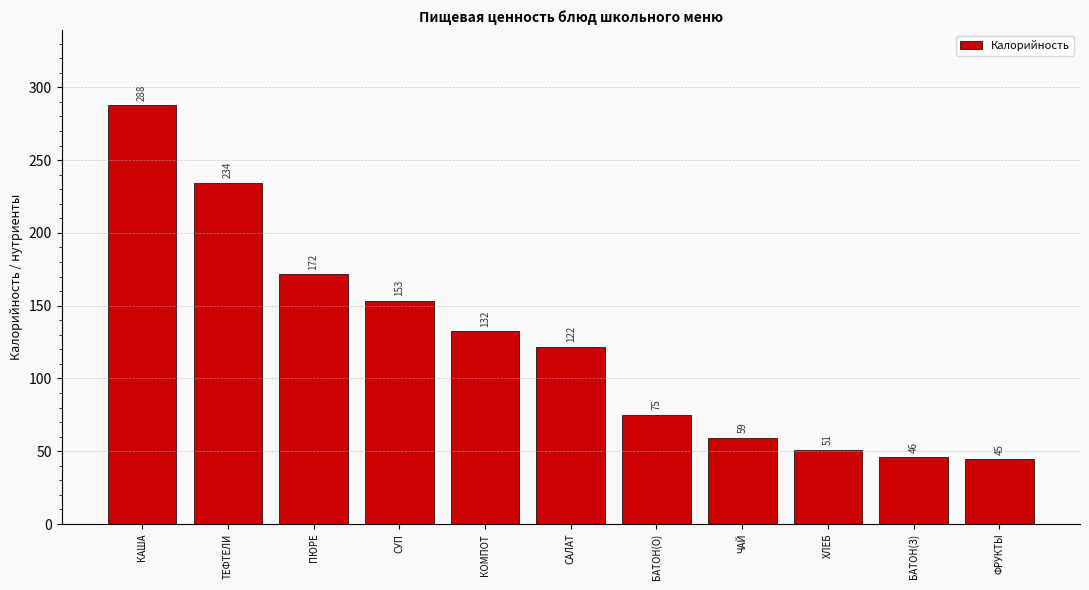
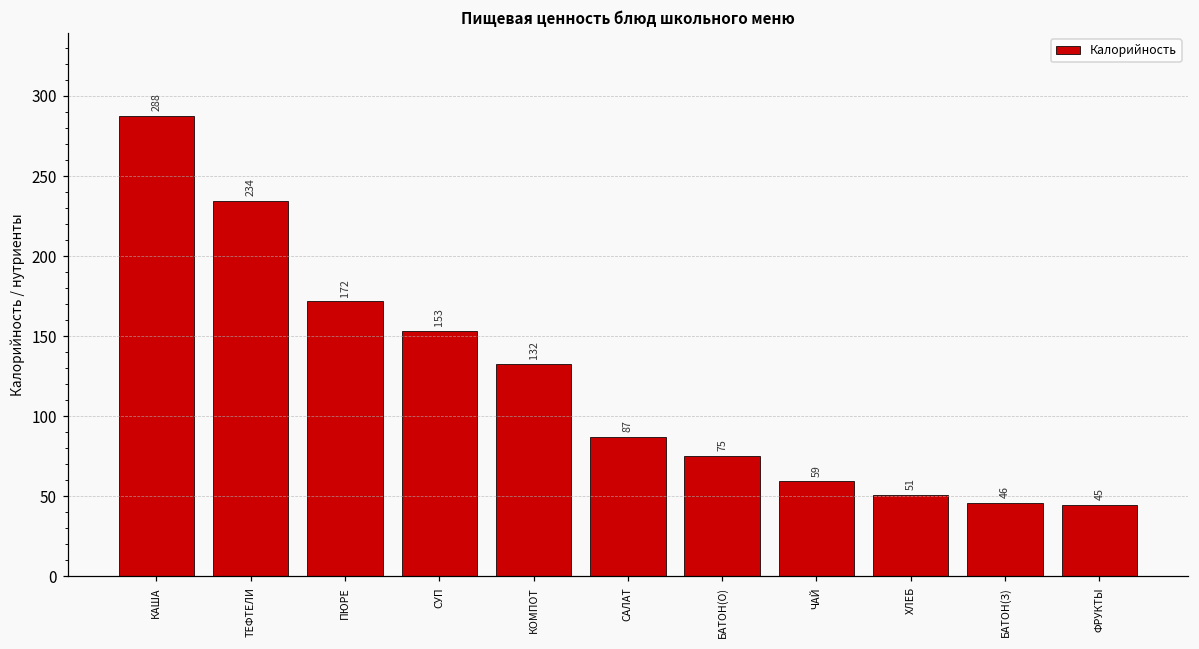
САЛАТ: 122 -> 87
